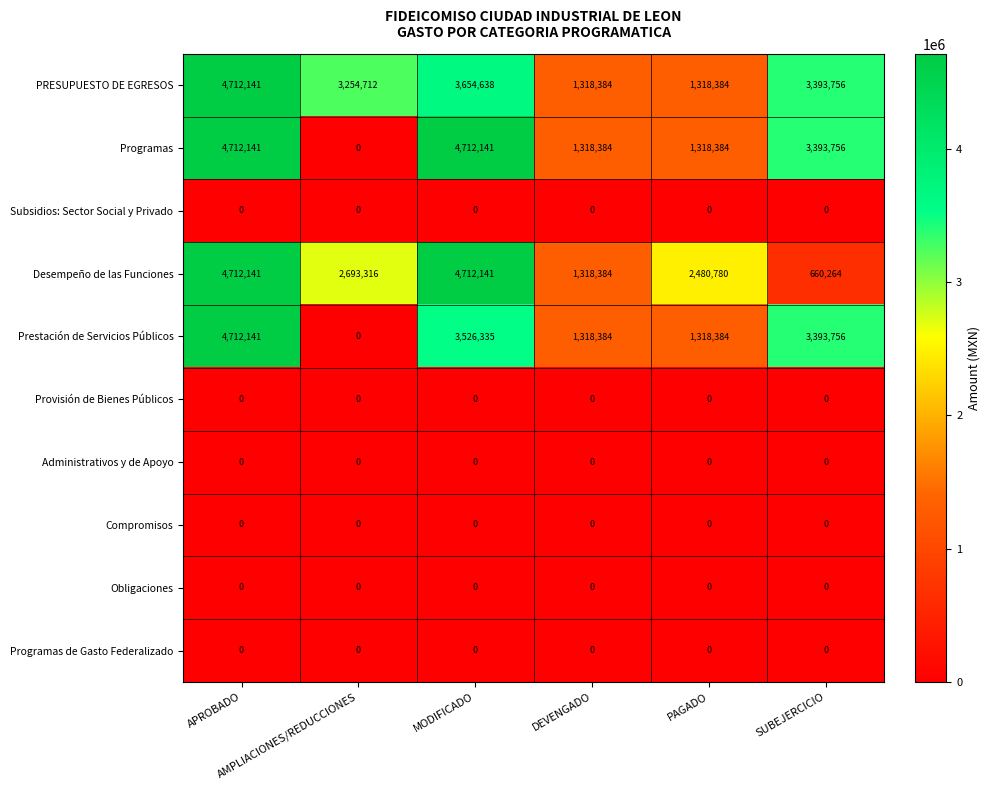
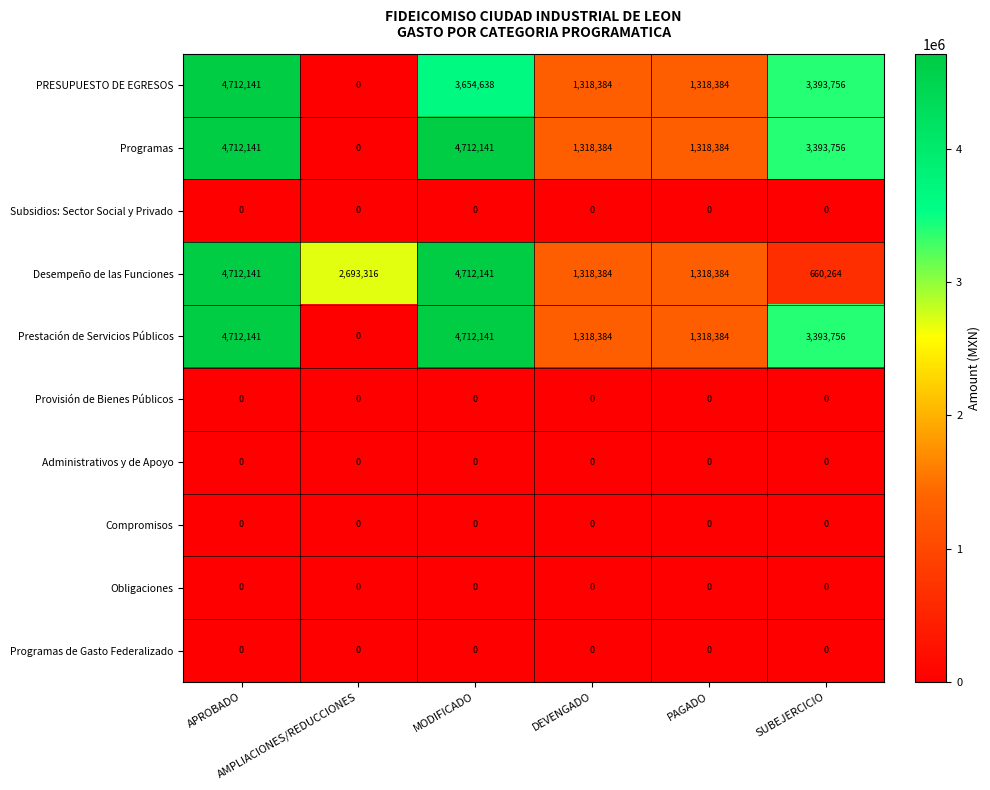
PRESUPUESTO DE EGRESOS, AMPLIACIONES/REDUCCIONES: 3,254,712 -> 0
Desempeño de las Funciones, PAGADO: 2,480,780 -> 1,318,384
Prestación de Servicios Públicos, MODIFICADO: 3,526,335 -> 4,712,141
